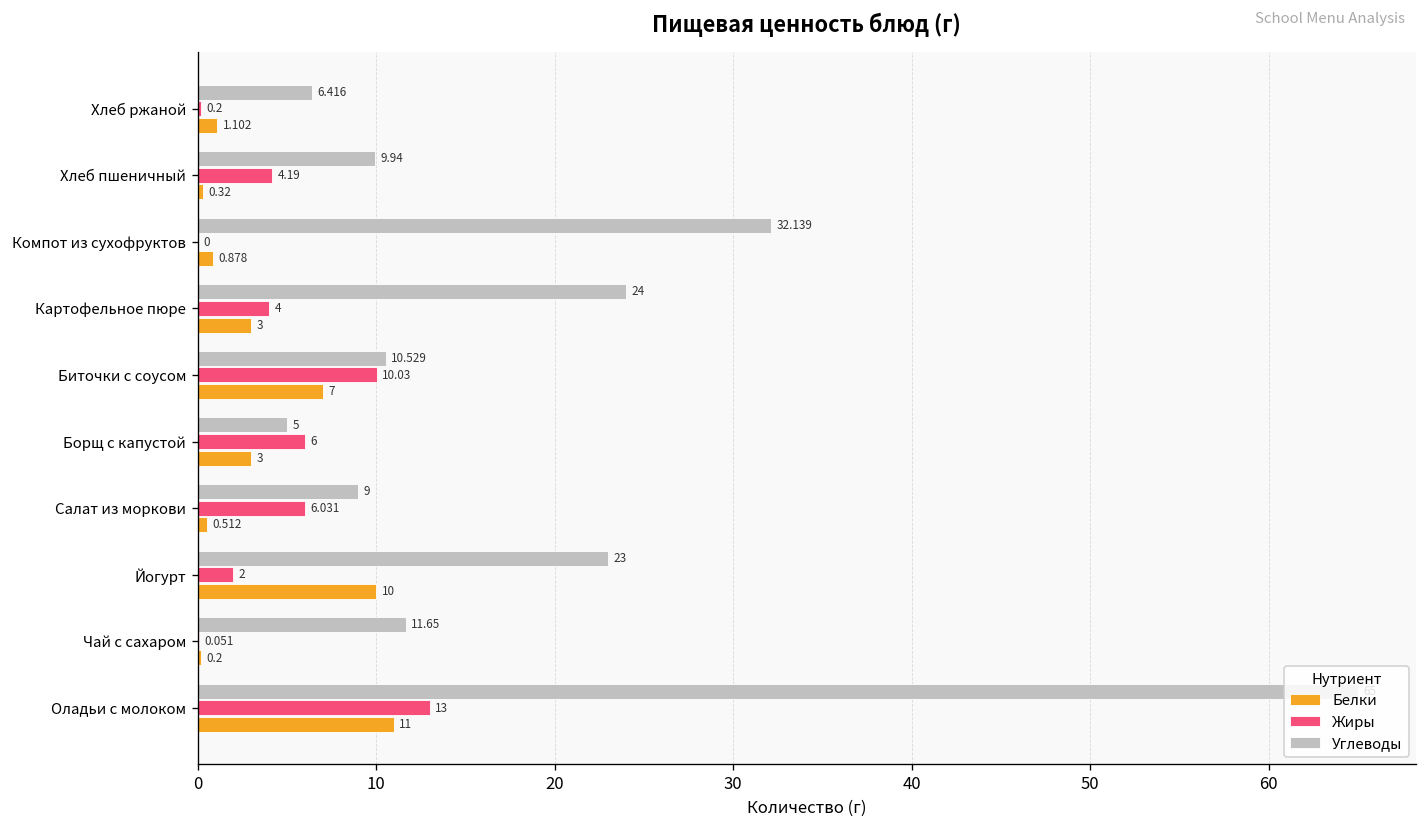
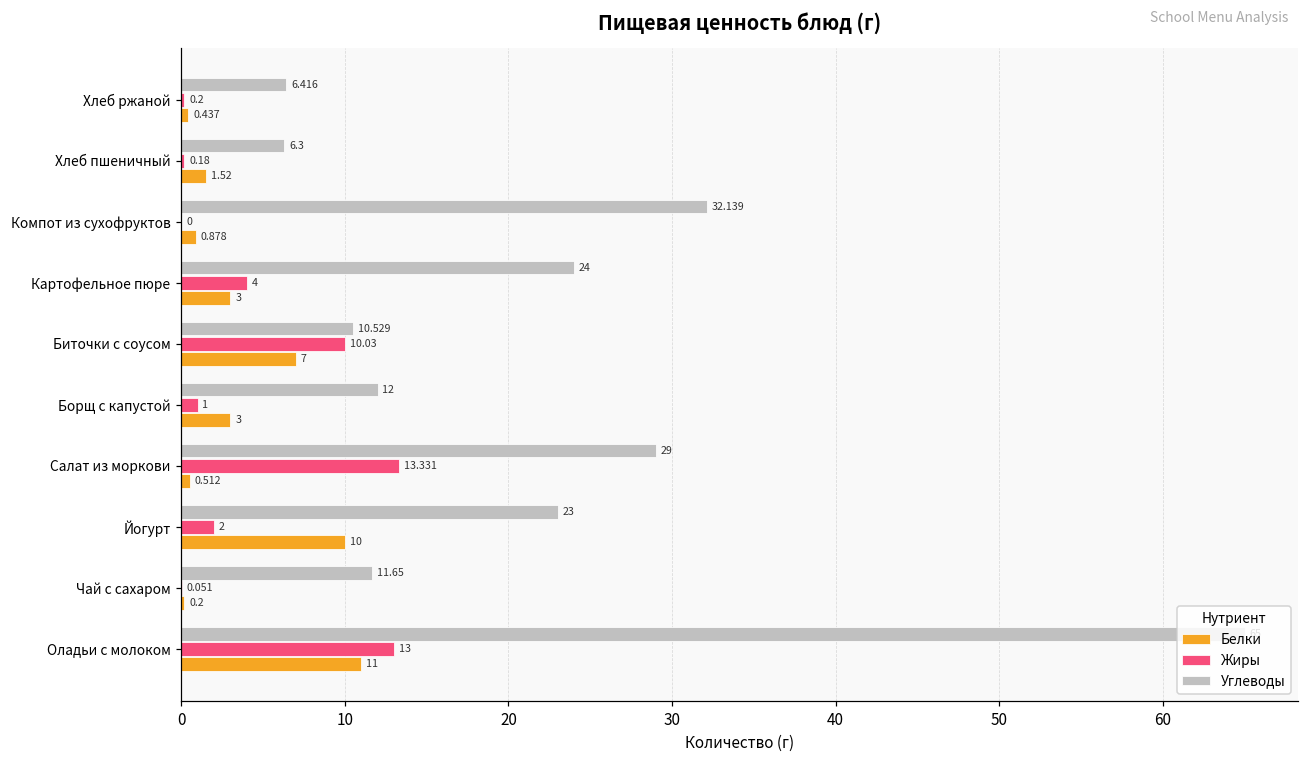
Белки, Хлеб ржаной: 1.102 -> 0.437
Углеводы, Хлеб пшеничный: 9.94 -> 6.3
Жиры, Хлеб пшеничный: 4.19 -> 0.18
Белки, Хлеб пшеничный: 0.32 -> 1.52
Углеводы, Борщ с капустой: 5 -> 12
Жиры, Борщ с капустой: 6 -> 1
Углеводы, Салат из моркови: 9 -> 29
Жиры, Салат из моркови: 6.031 -> 13.331
